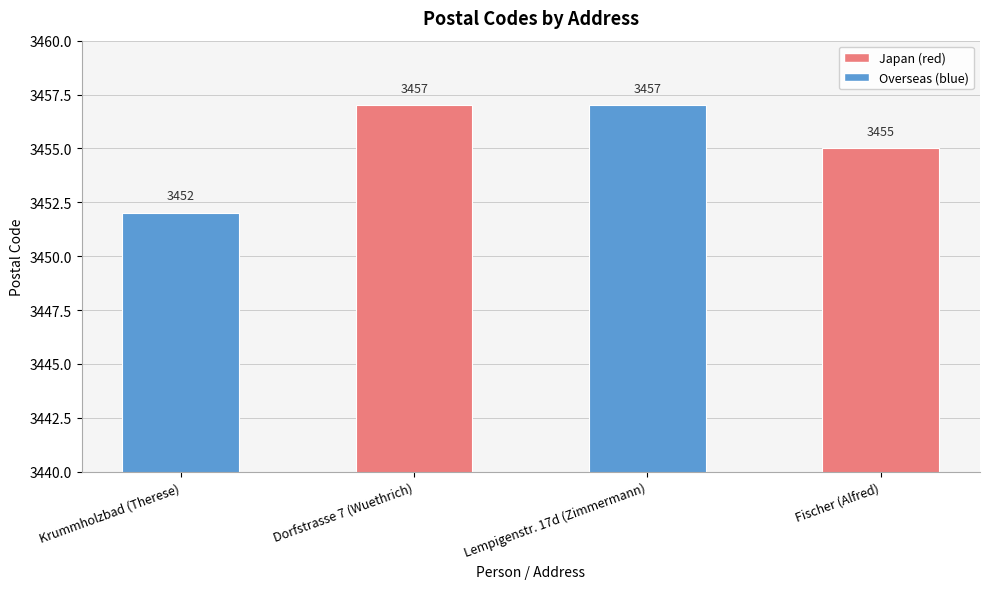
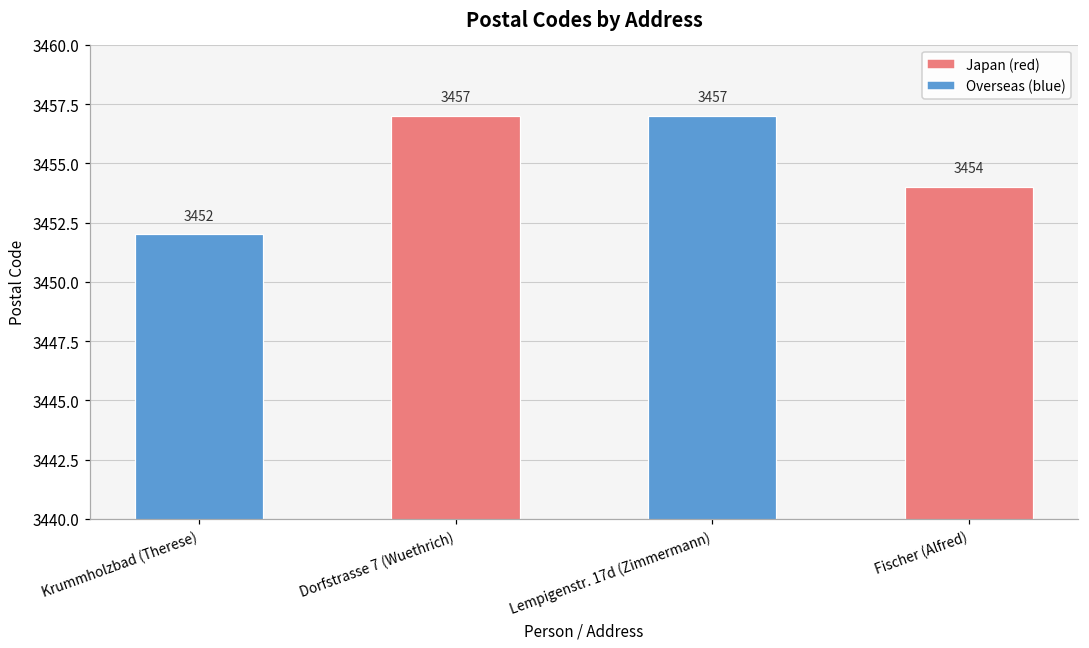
Fischer (Alfred): 3455 -> 3454
